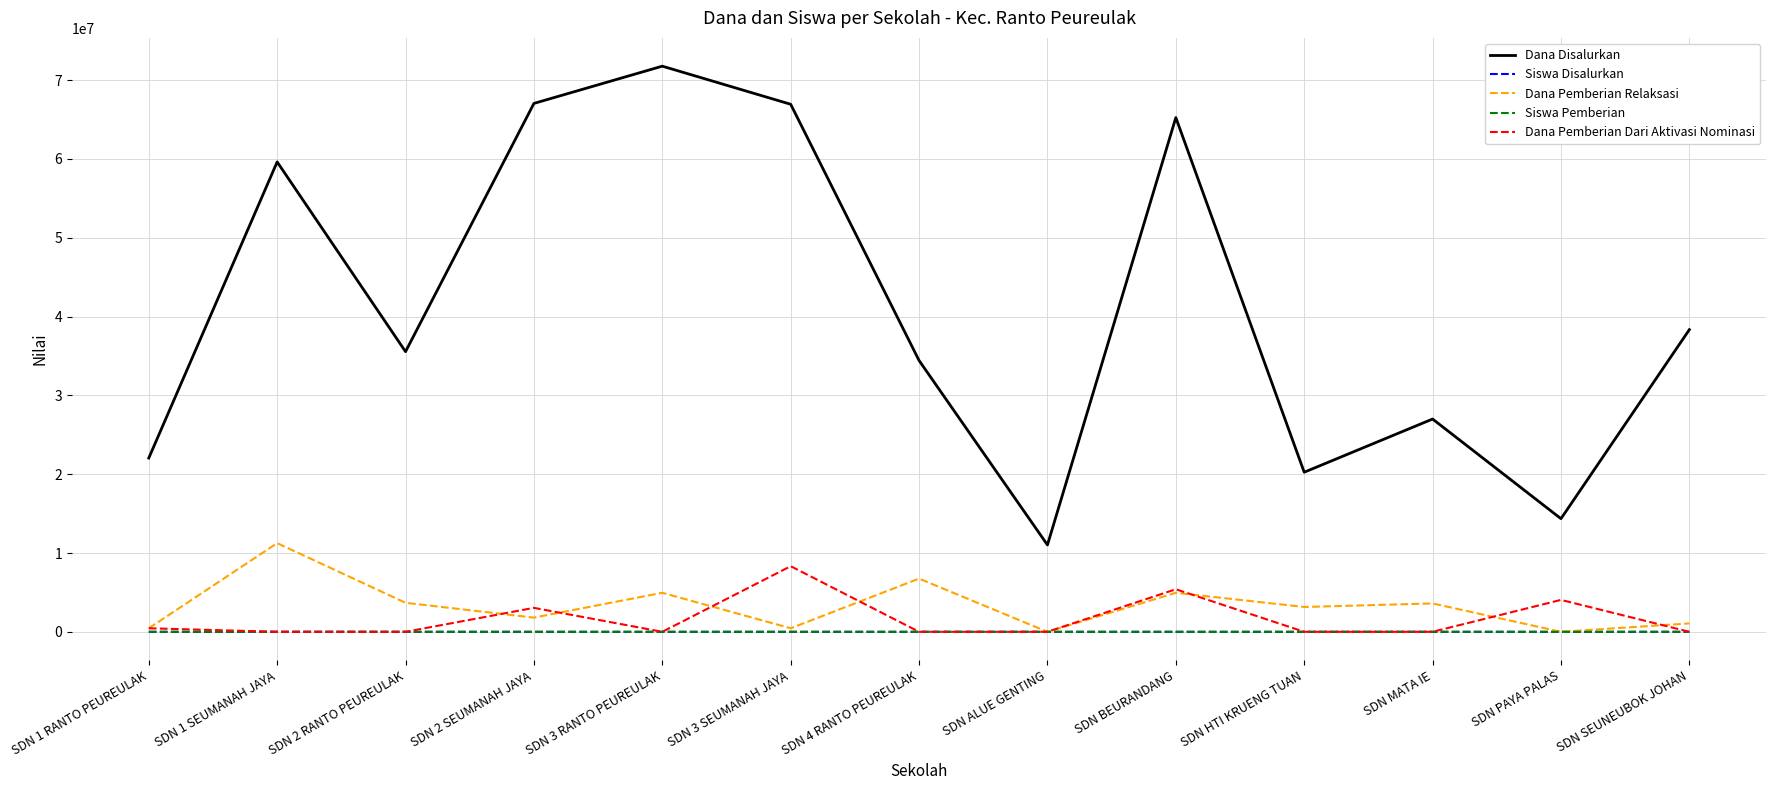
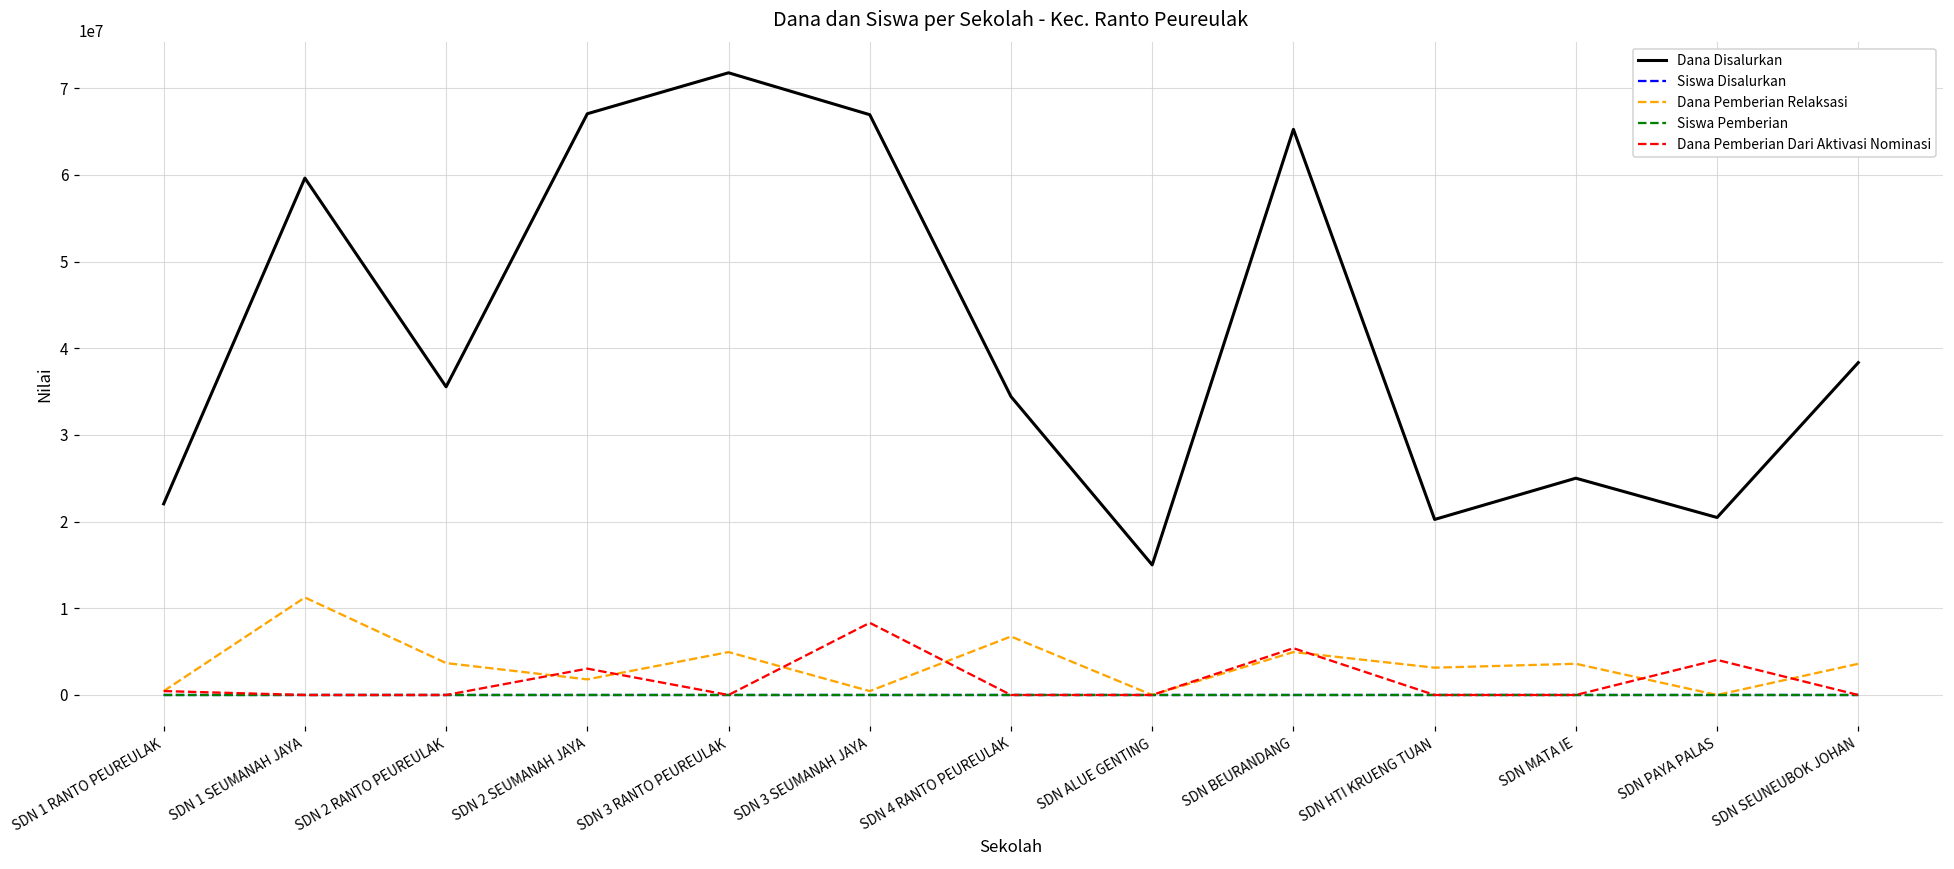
Dana Disalurkan, SDN ALUE GENTING: 11000000 -> 15000000
Dana Disalurkan, SDN MATA IE: 27000000 -> 25000000
Dana Disalurkan, SDN PAYA PALAS: 14000000 -> 20000000
Dana Pemberian Relaksasi, SDN SEUNEUBOK JOHAN: 1000000 -> 4000000
